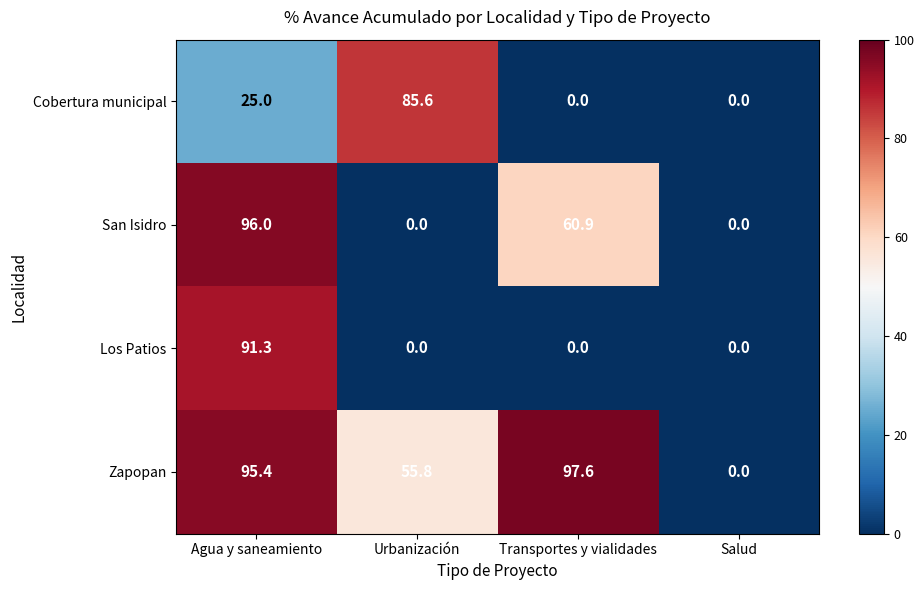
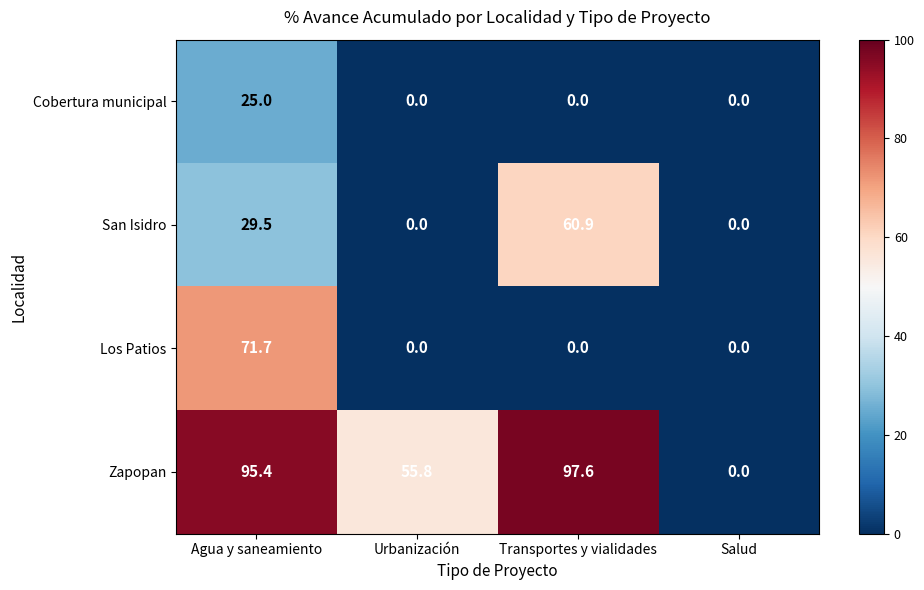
Cobertura municipal, Urbanización: 85.6 -> 0.0
San Isidro, Agua y saneamiento: 96.0 -> 29.5
Los Patios, Agua y saneamiento: 91.3 -> 71.7
